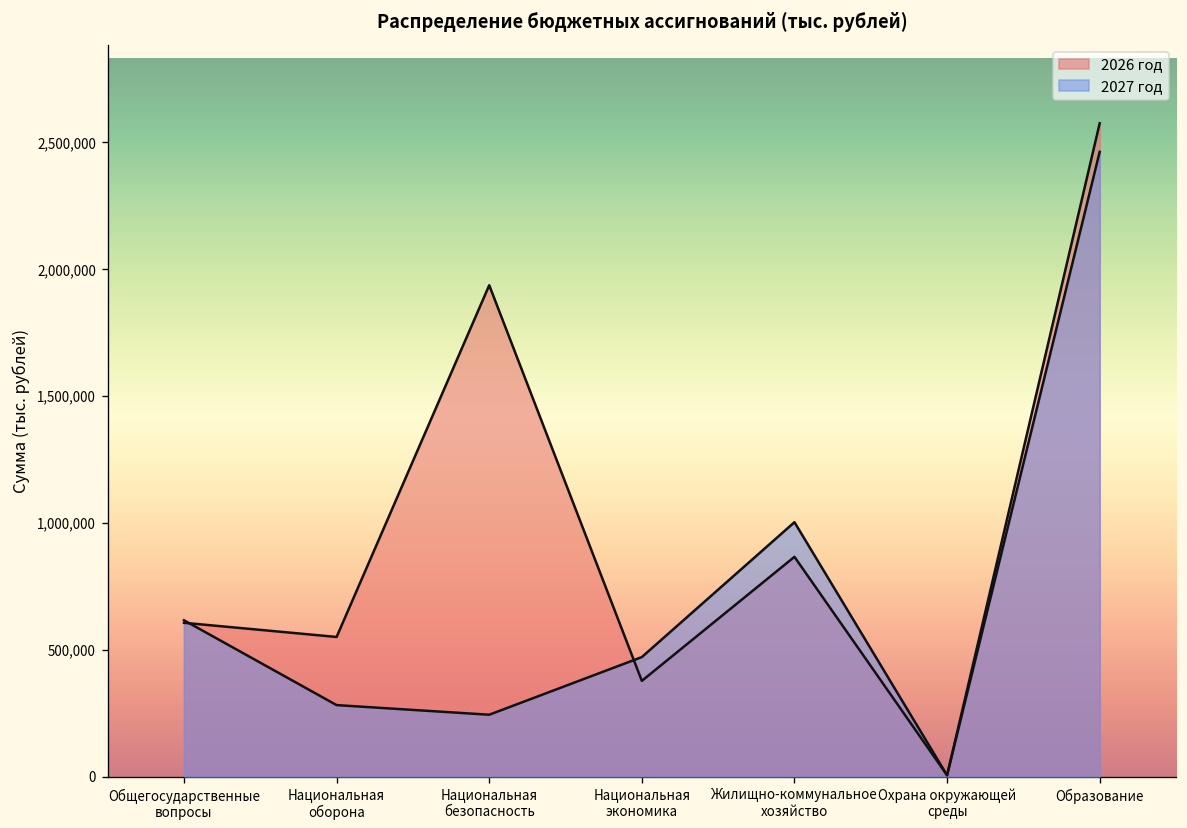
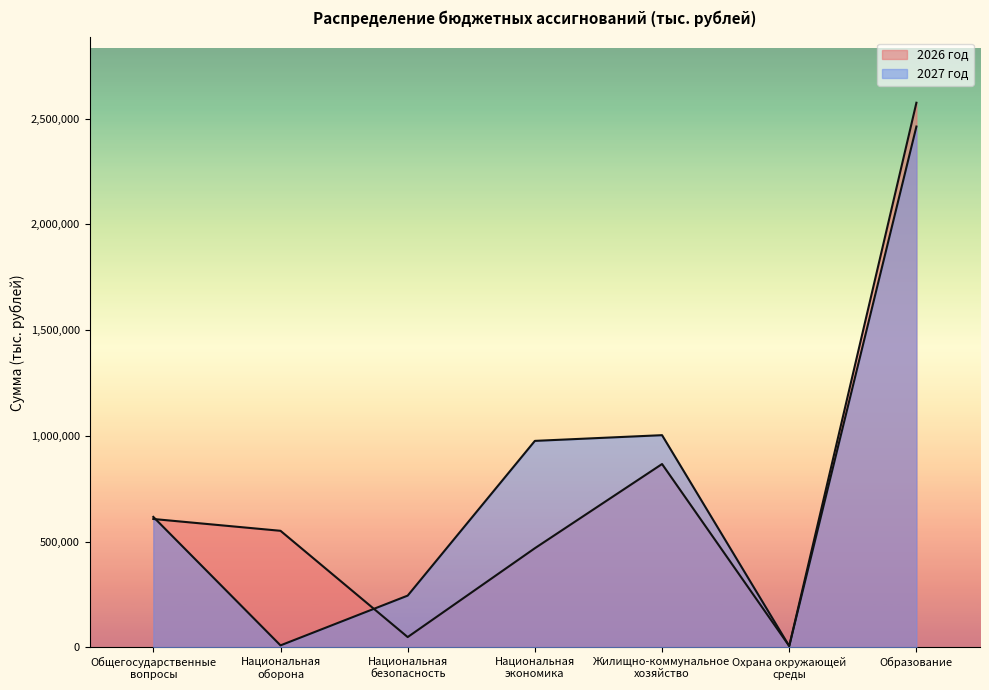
2027 год, Национальная оборона: 280,000 -> 10,000
2026 год, Национальная безопасность: 1,940,000 -> 50,000
2026 год, Национальная экономика: 380,000 -> 470,000
2027 год, Национальная экономика: 470,000 -> 980,000
